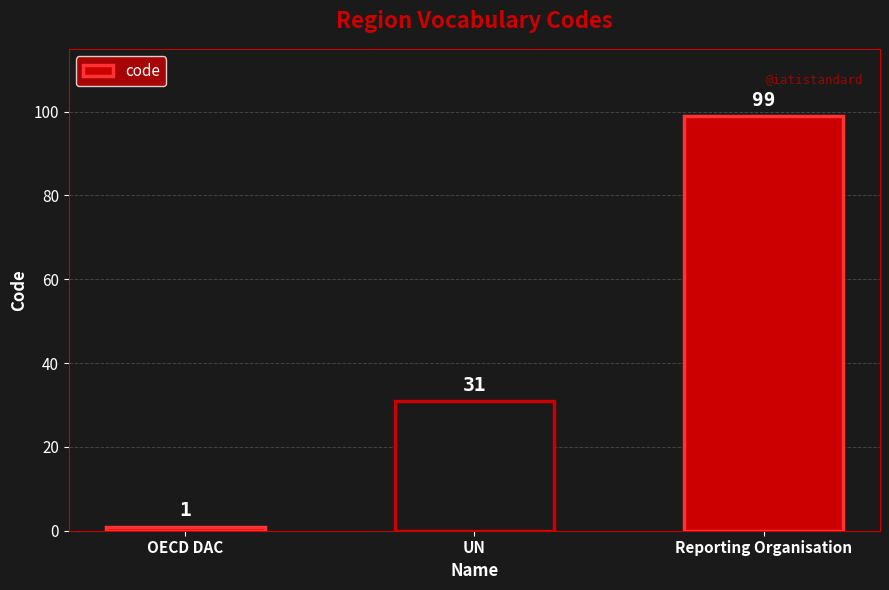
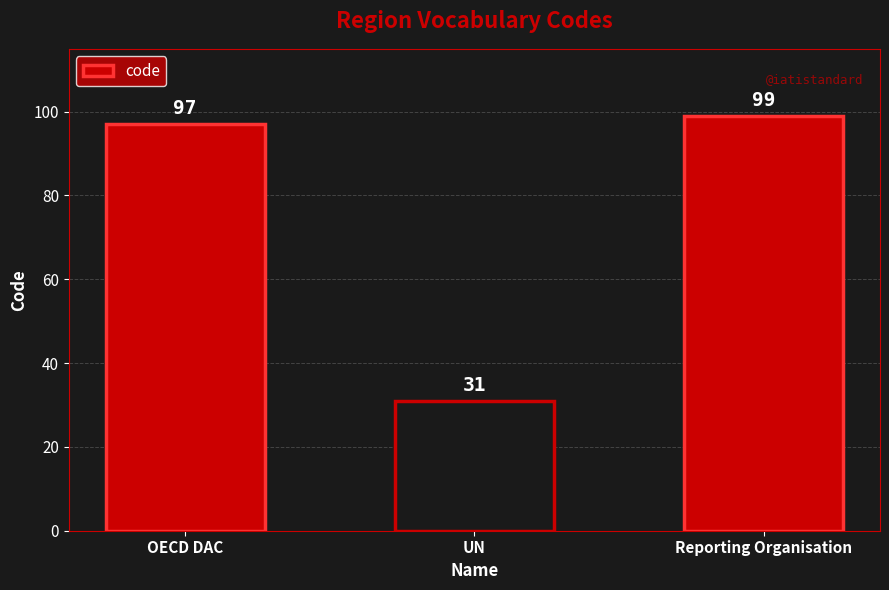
OECD DAC: 1 -> 97
